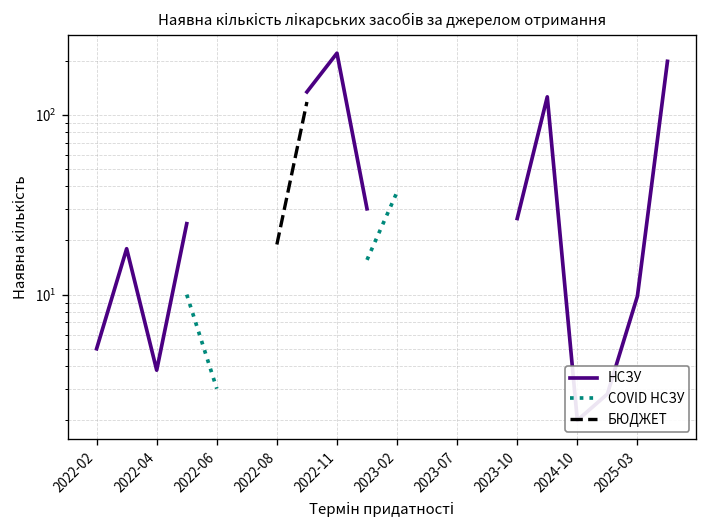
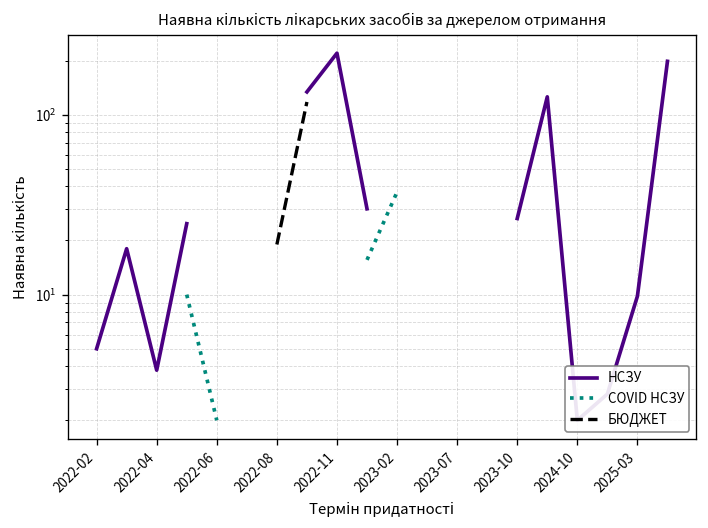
COVID НСЗУ, 2022-06: 3 -> 2
